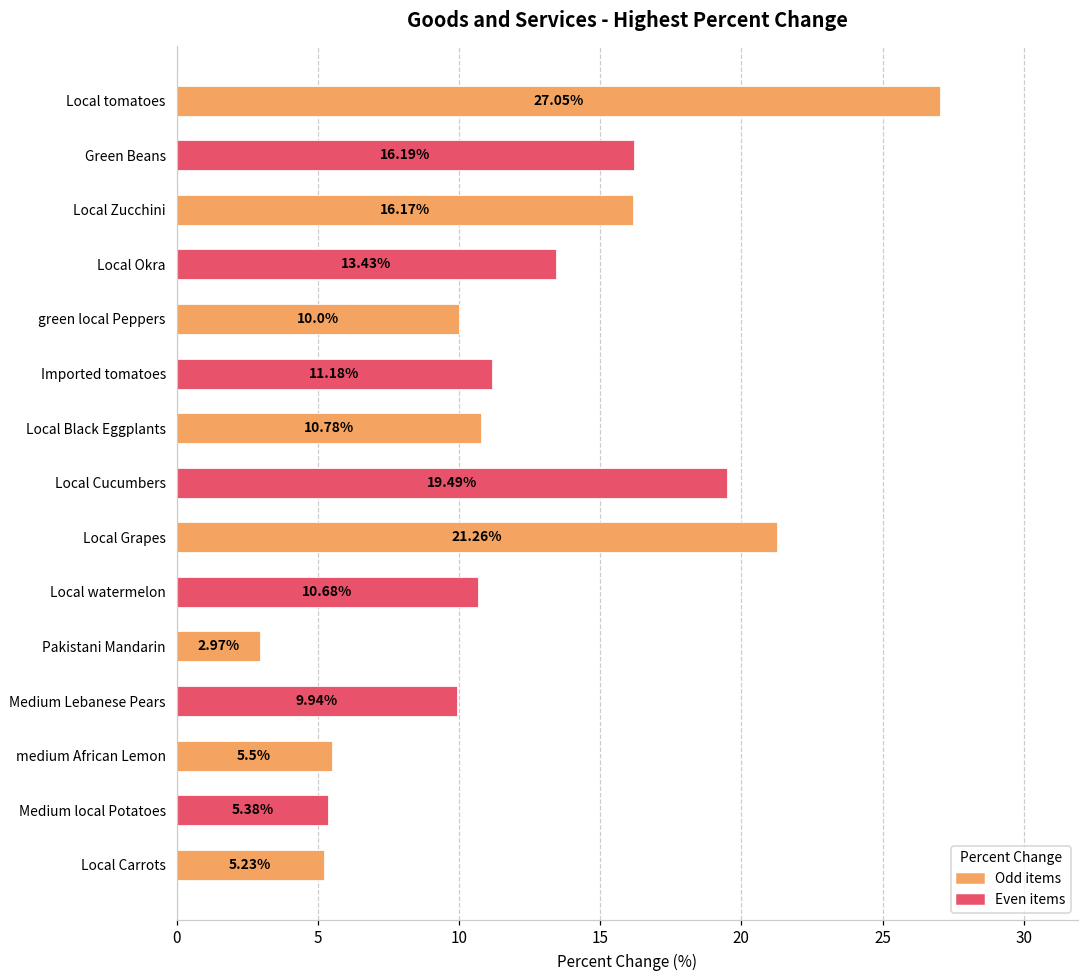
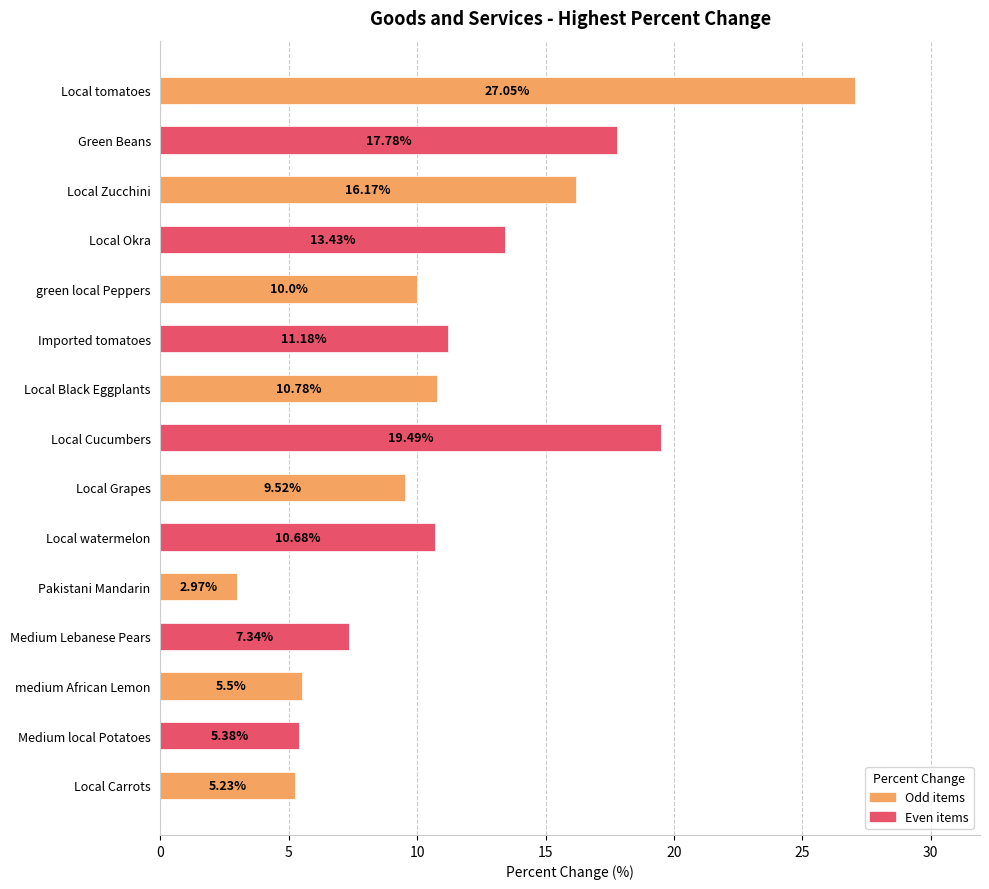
Green Beans: 16.19% -> 17.78%
Local Grapes: 21.26% -> 9.52%
Medium Lebanese Pears: 9.94% -> 7.34%
